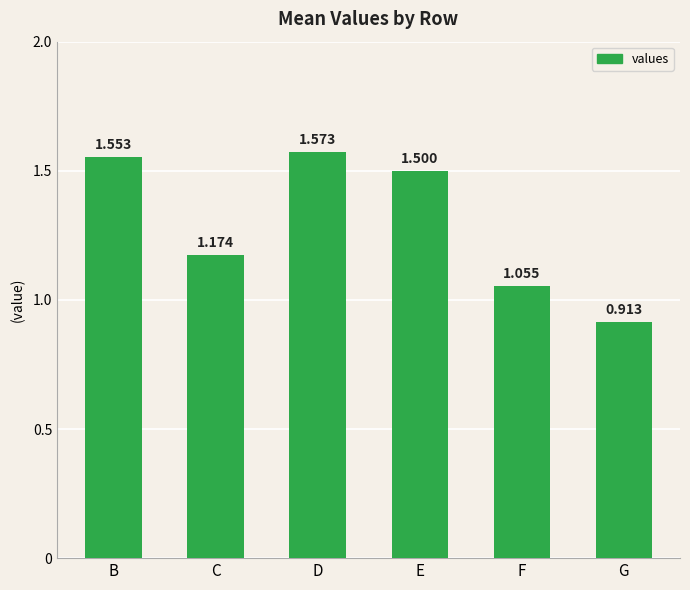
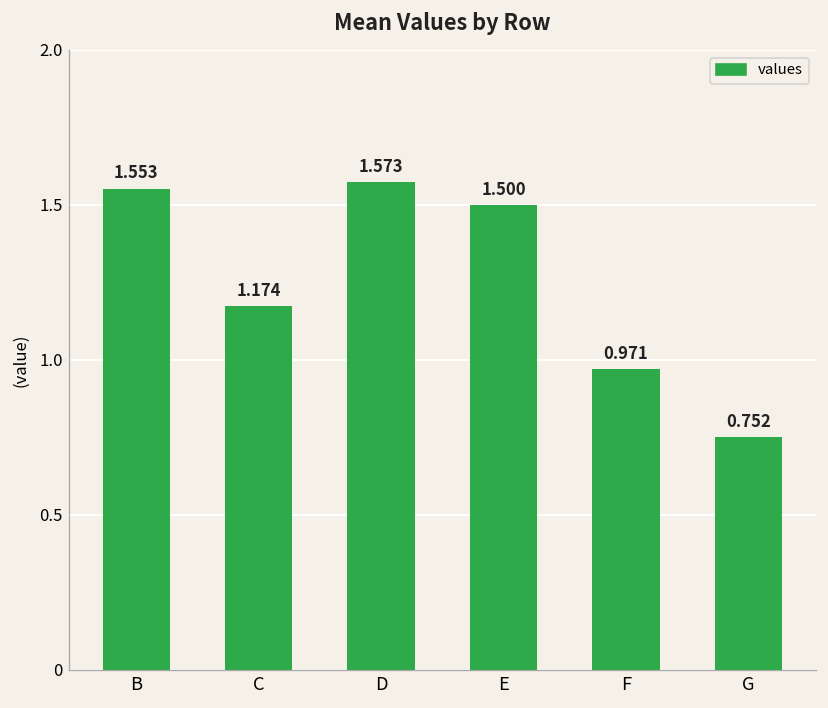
F: 1.055 -> 0.971
G: 0.913 -> 0.752
